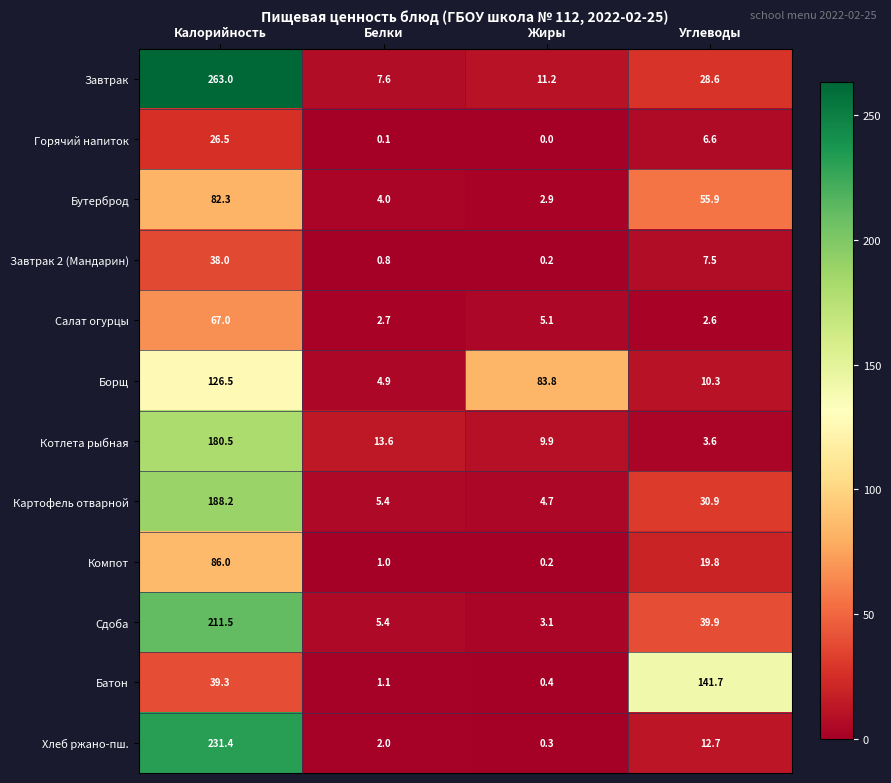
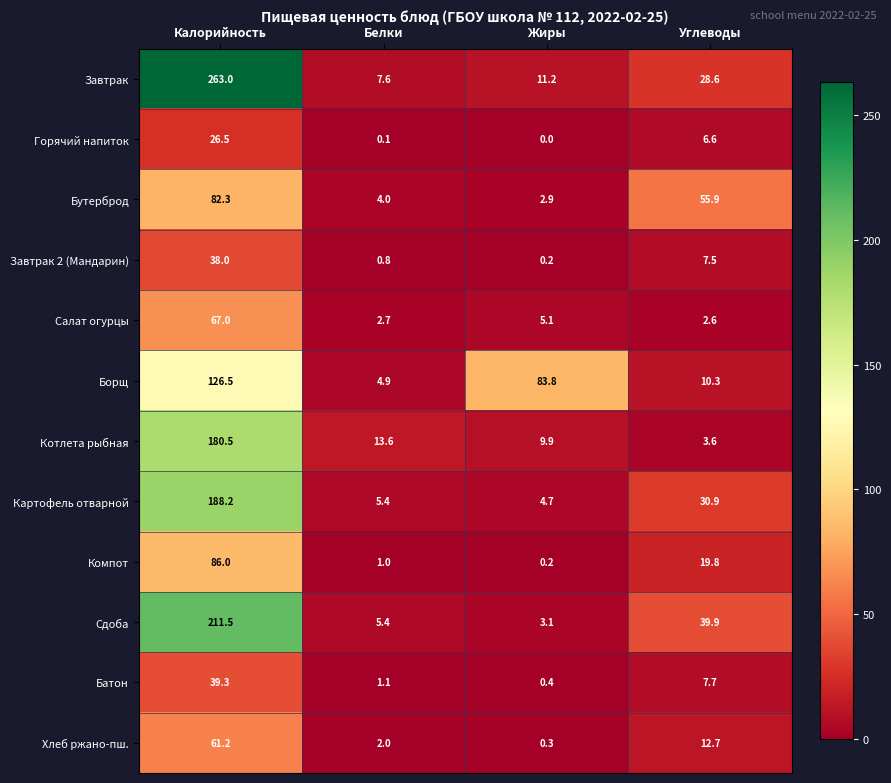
Батон, Углеводы: 141.7 -> 7.7
Хлеб ржано-пш., Калорийность: 231.4 -> 61.2
